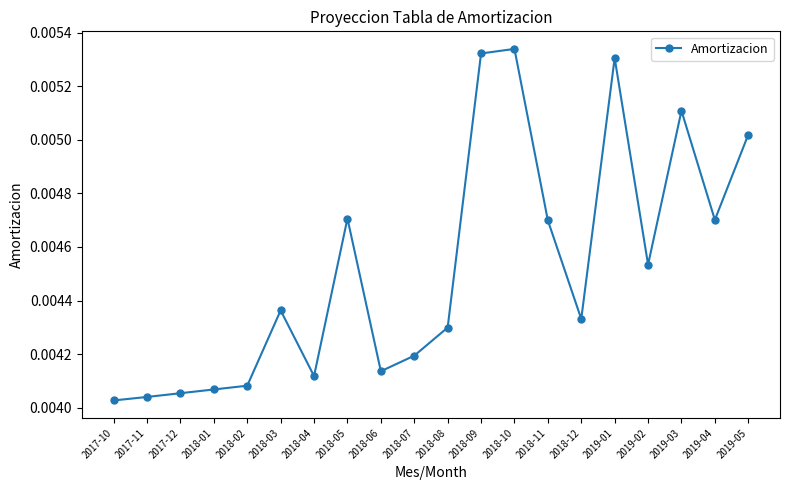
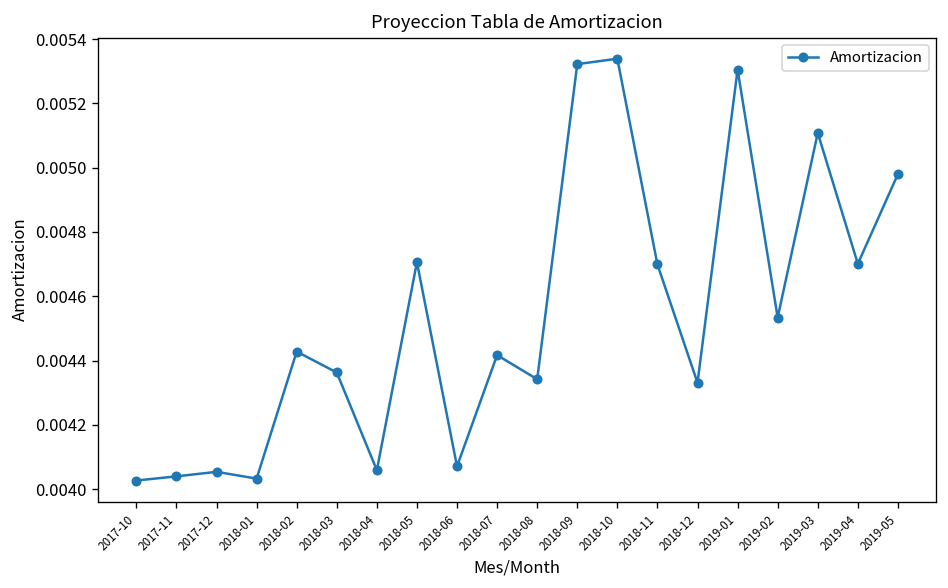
2018-01: 0.00407 -> 0.00403
2018-02: 0.00408 -> 0.00443
2018-04: 0.00412 -> 0.00406
2018-06: 0.00414 -> 0.00407
2018-07: 0.00419 -> 0.00442
2018-08: 0.00430 -> 0.00434
2019-05: 0.00502 -> 0.00498
